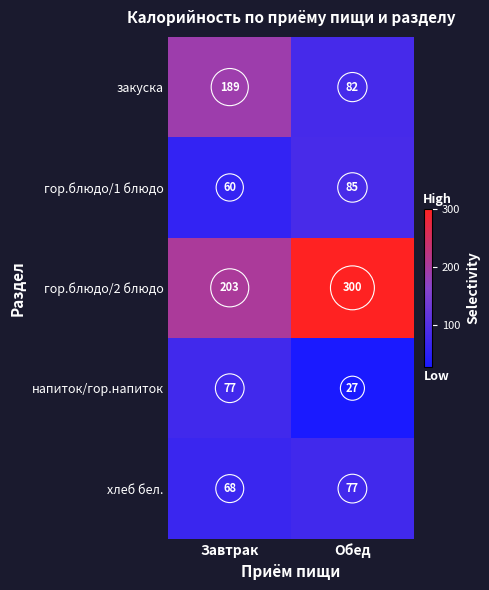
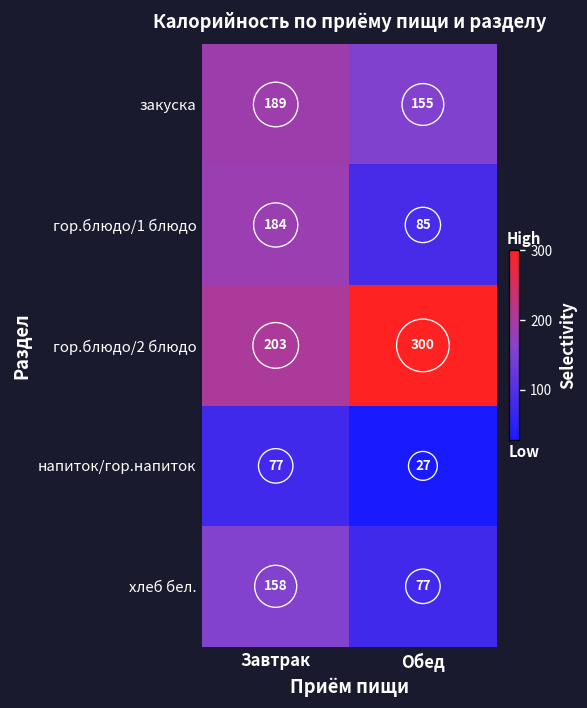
закуска, Обед: 82 -> 155
гор.блюдо/1 блюдо, Завтрак: 60 -> 184
хлеб бел., Завтрак: 68 -> 158
